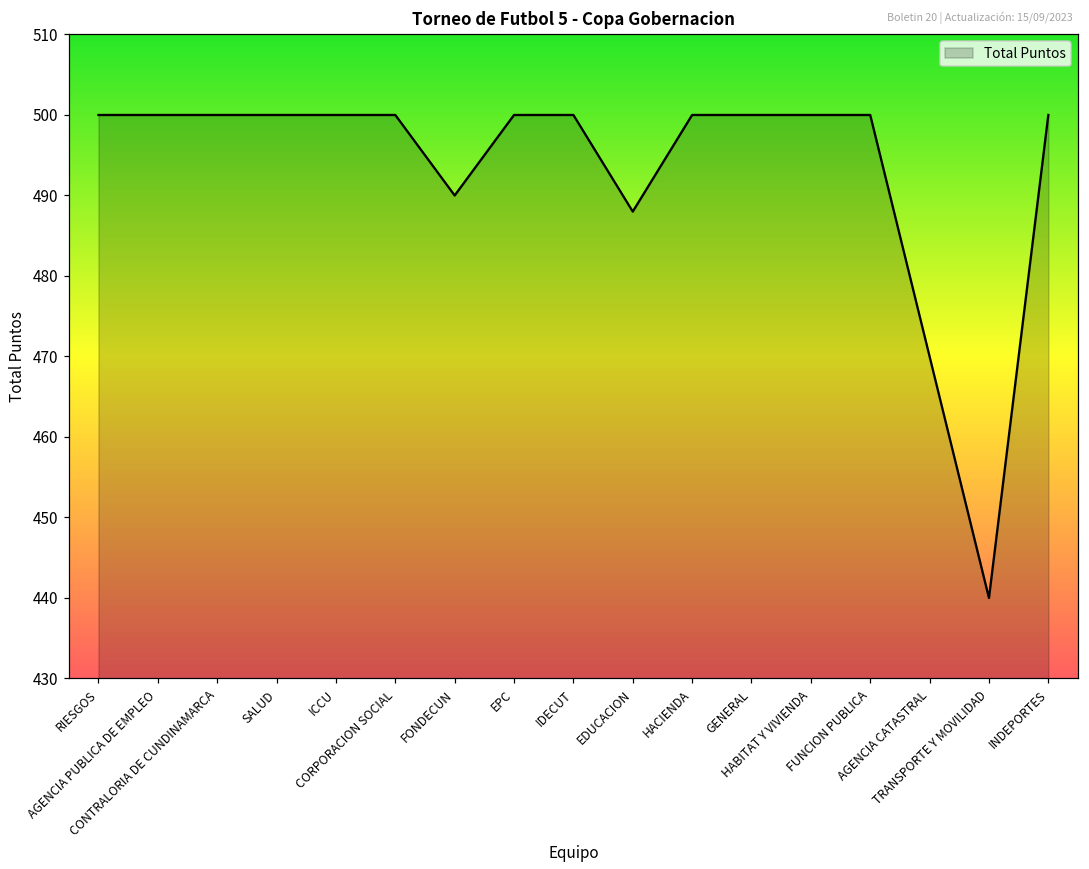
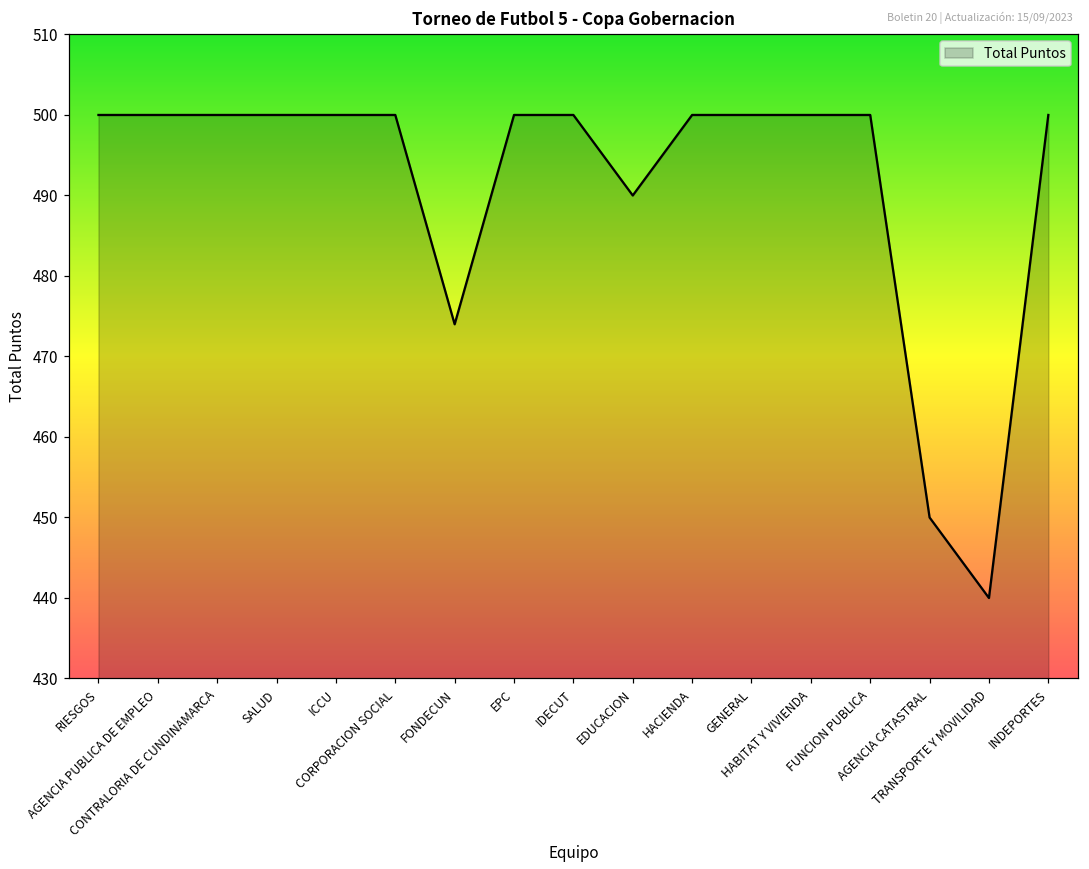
FONDECUN: 490 -> 474
EDUCACION: 488 -> 490
AGENCIA CATASTRAL: 470 -> 450
